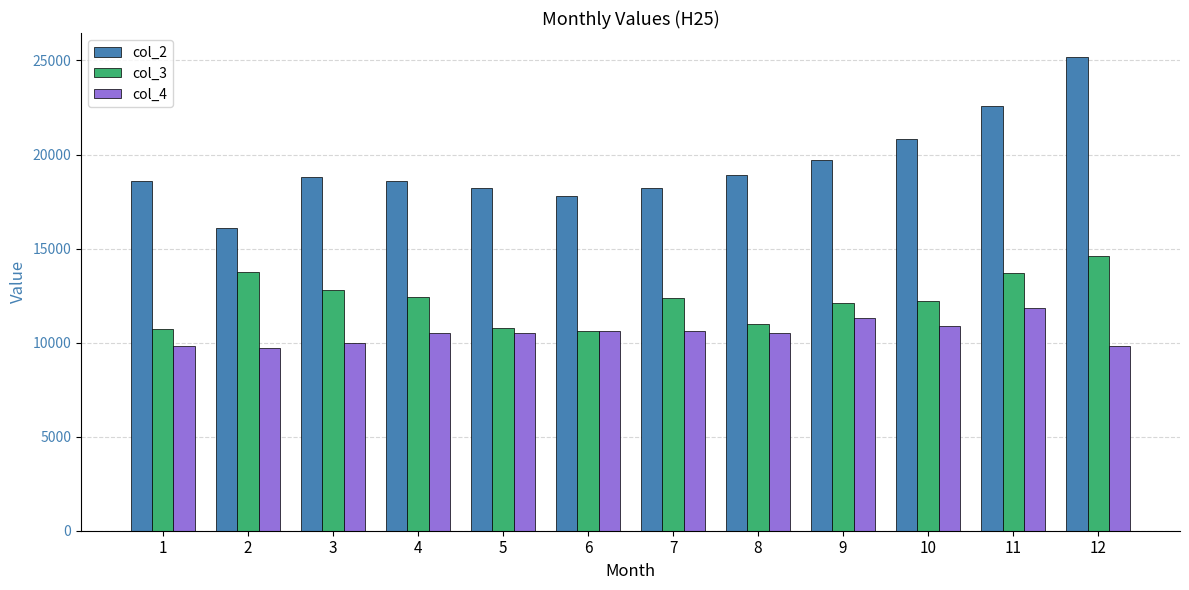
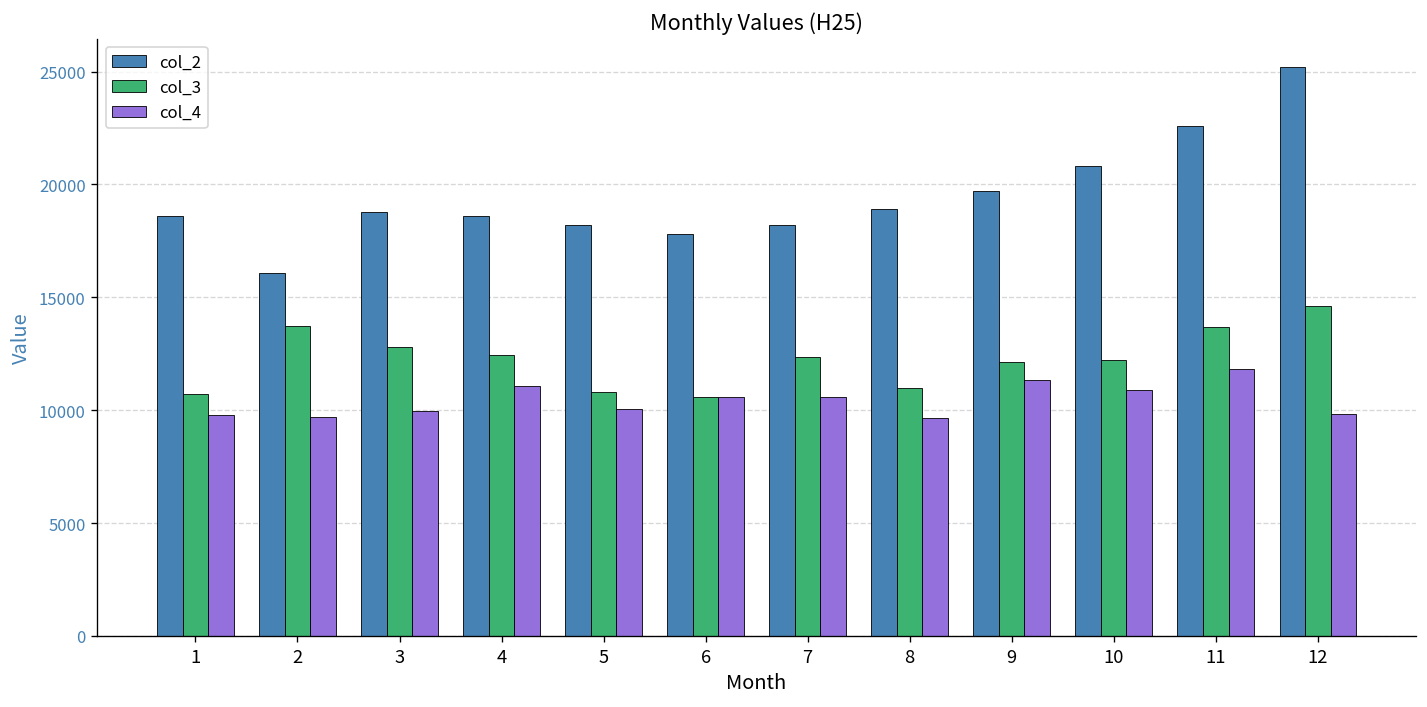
col_4, 4: 10500 -> 11100
col_4, 5: 10500 -> 10000
col_4, 8: 10500 -> 9600
